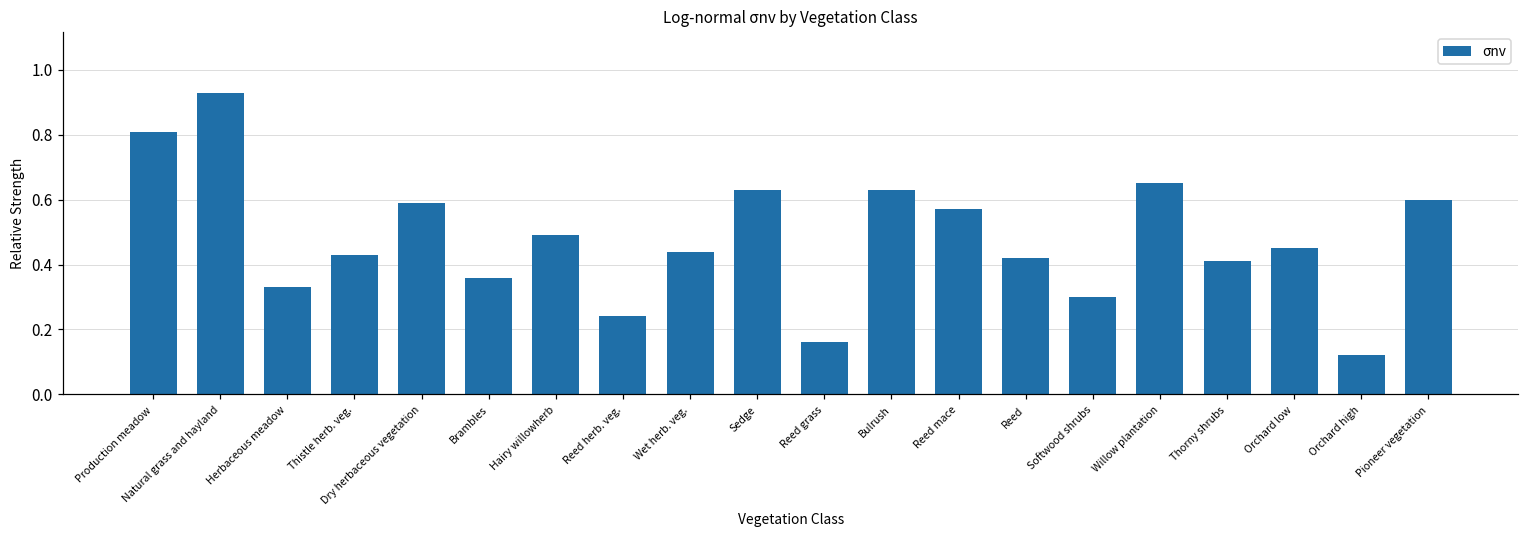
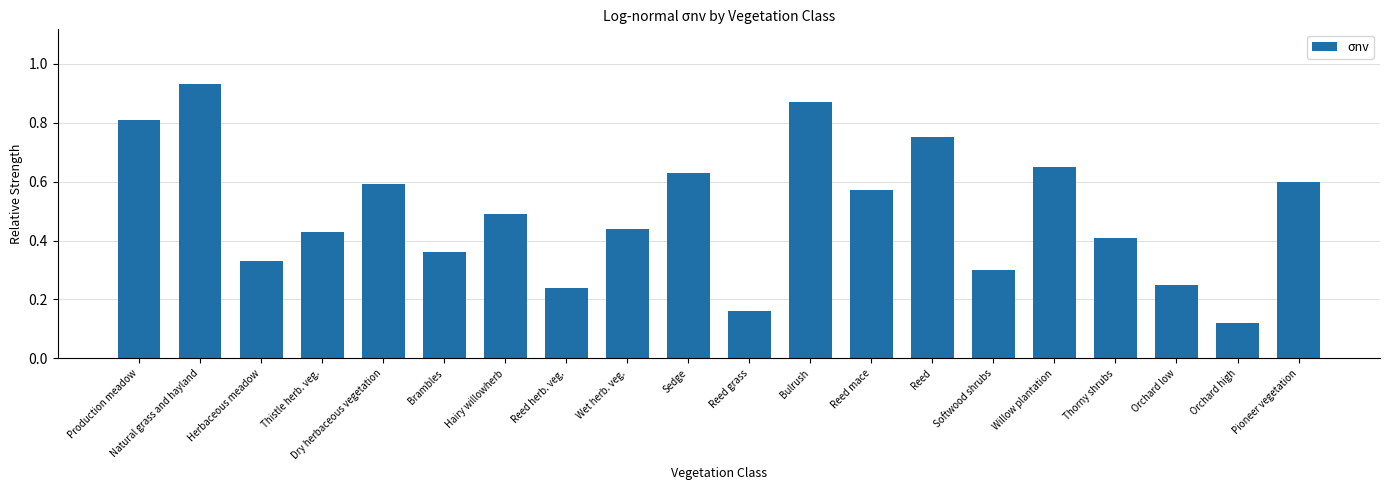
Bulrush: 0.63 -> 0.87
Reed: 0.42 -> 0.75
Orchard low: 0.45 -> 0.25
